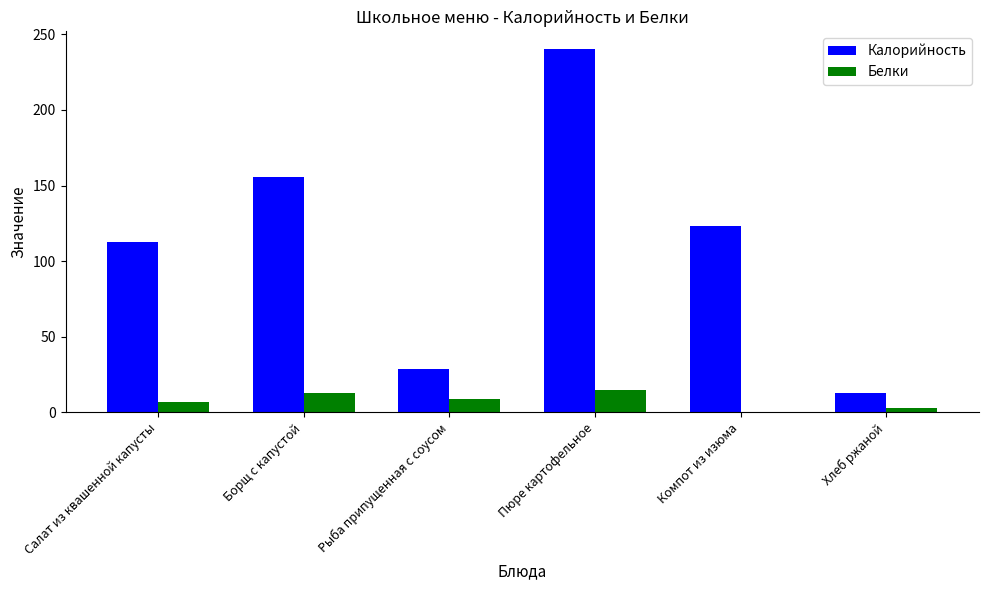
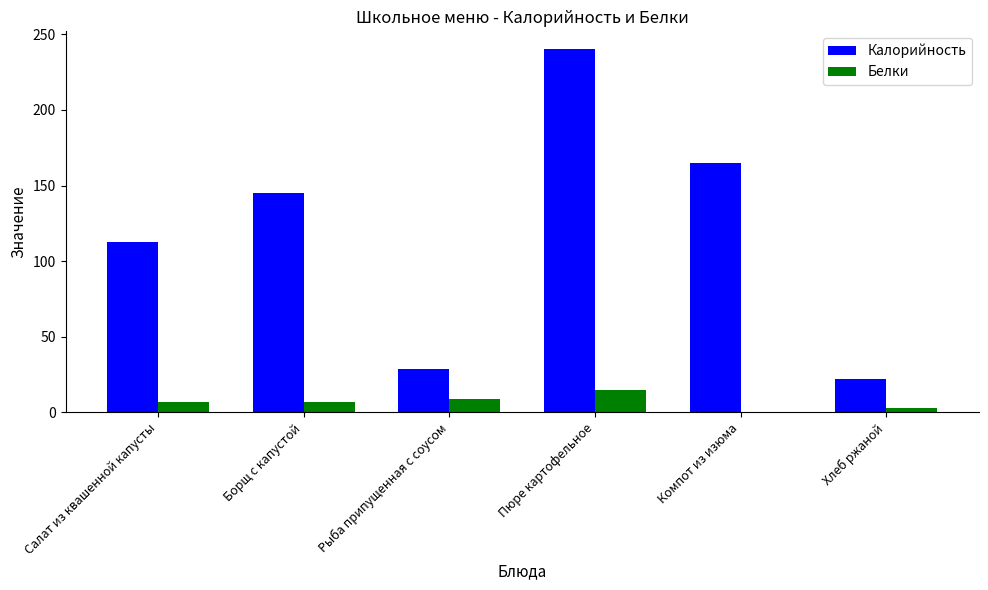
Калорийность, Борщ с капустой: 156 -> 145
Белки, Борщ с капустой: 13 -> 7
Калорийность, Компот из изюма: 123 -> 165
Калорийность, Хлеб ржаной: 13 -> 22
